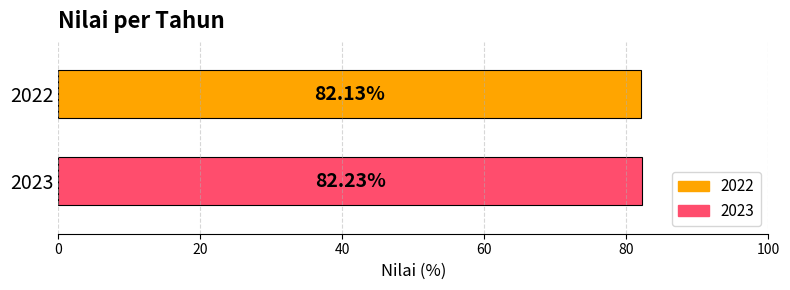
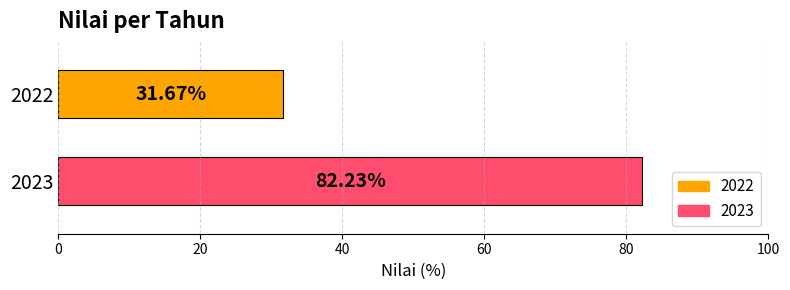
2022: 82.13% -> 31.67%
